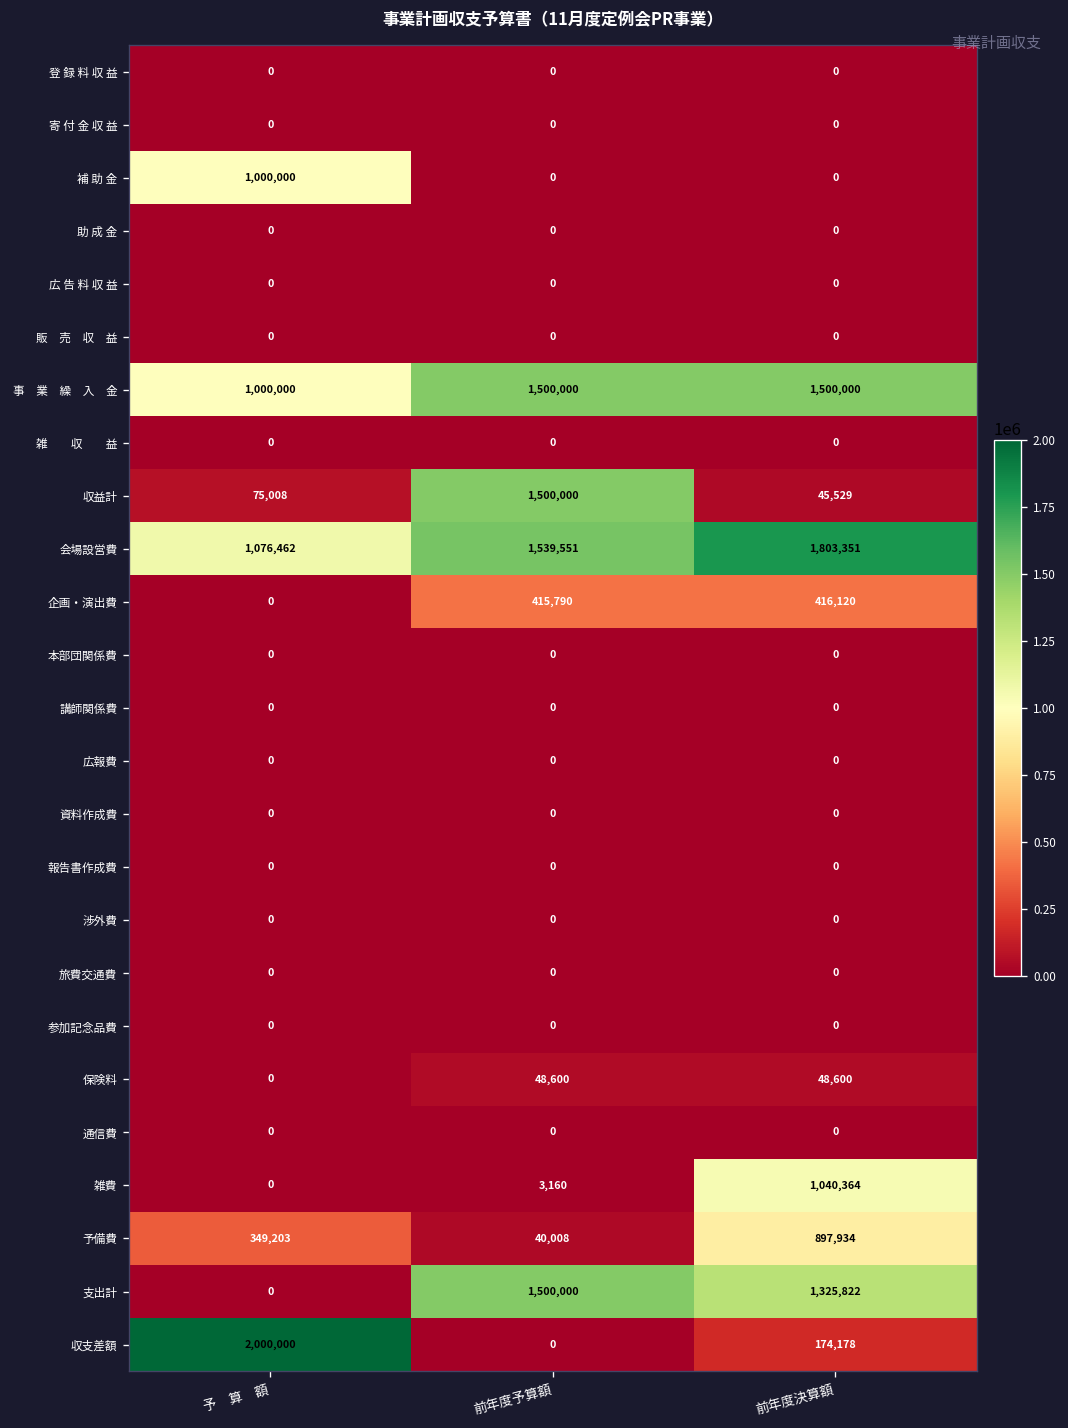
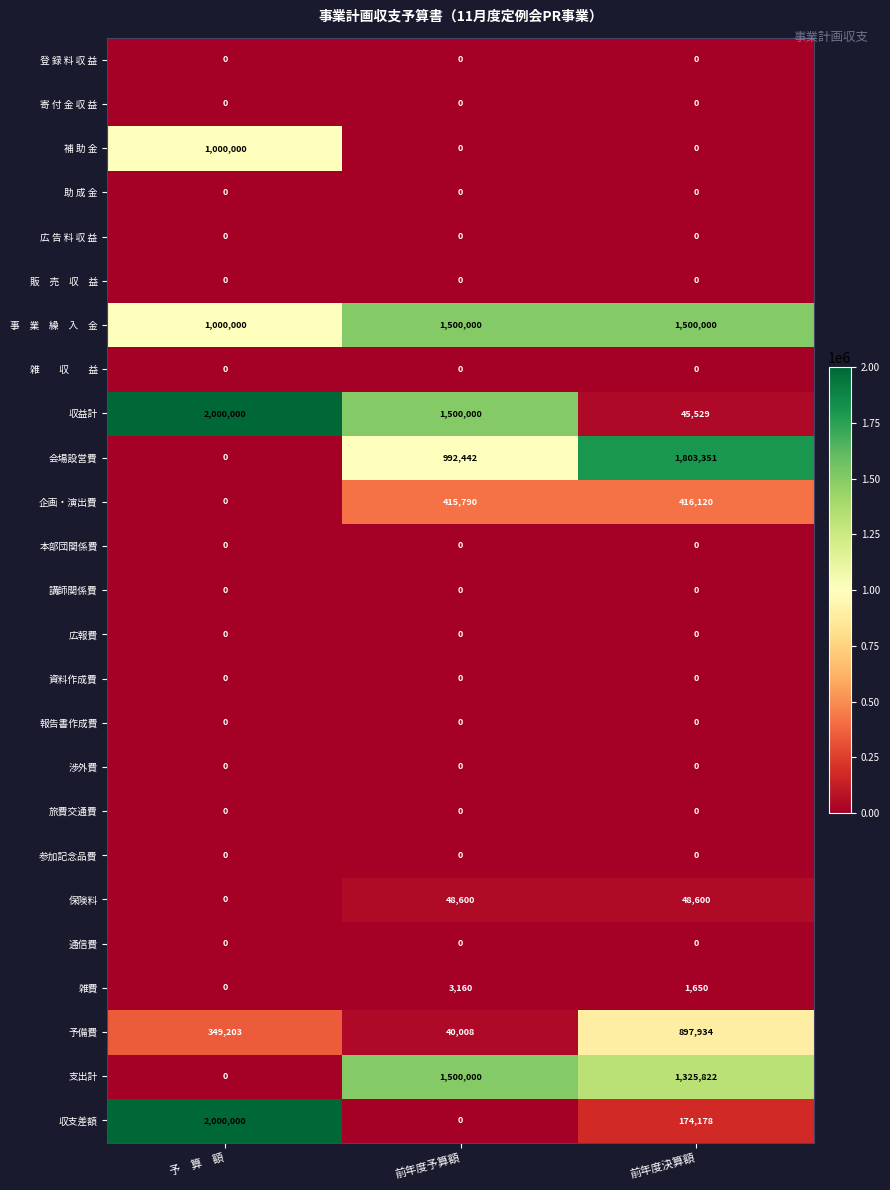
収益計, 予 算 額: 75,008 -> 2,000,000
会場設営費, 予 算 額: 1,076,462 -> 0
会場設営費, 前年度予算額: 1,539,551 -> 992,442
雑費, 前年度決算額: 1,040,364 -> 1,650
